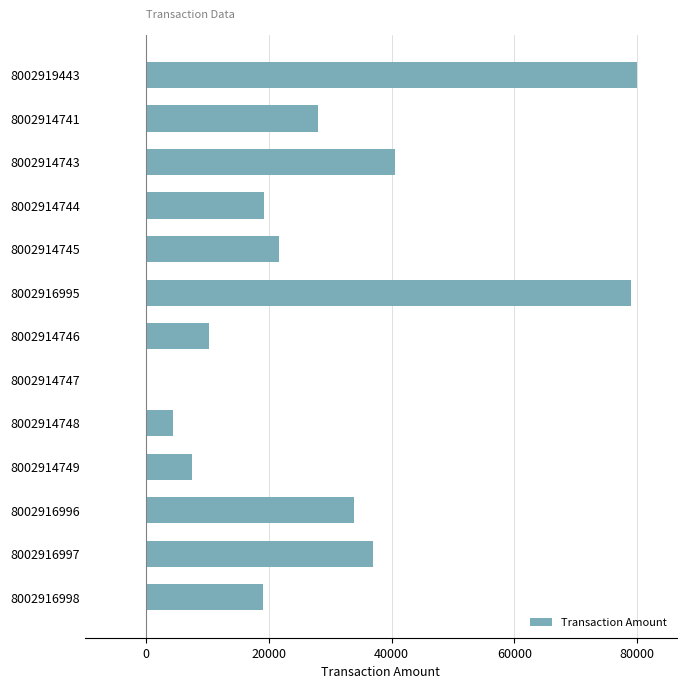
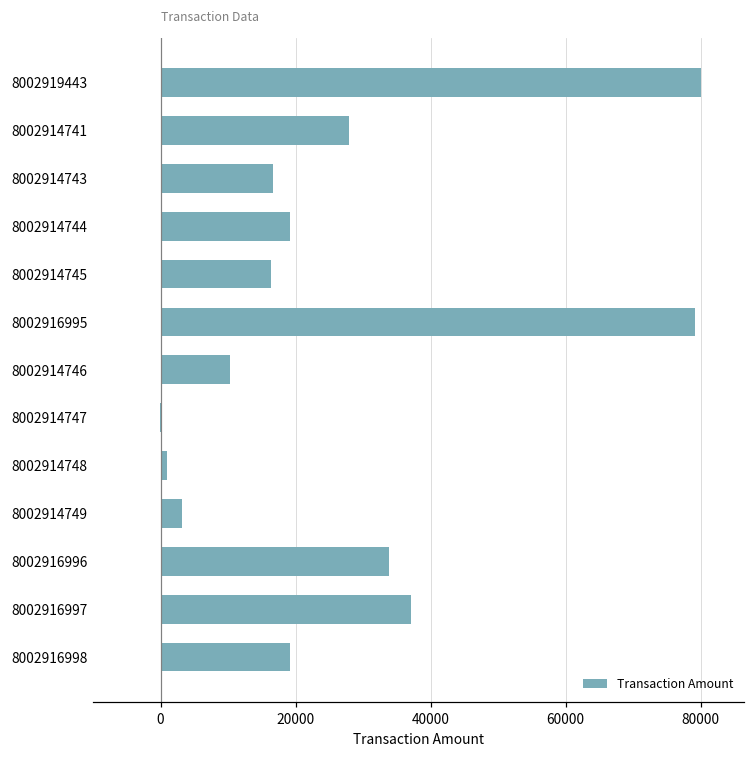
8002914743: 41000 -> 17000
8002914745: 22000 -> 16000
8002914748: 4000 -> 1000
8002914749: 8000 -> 3000
